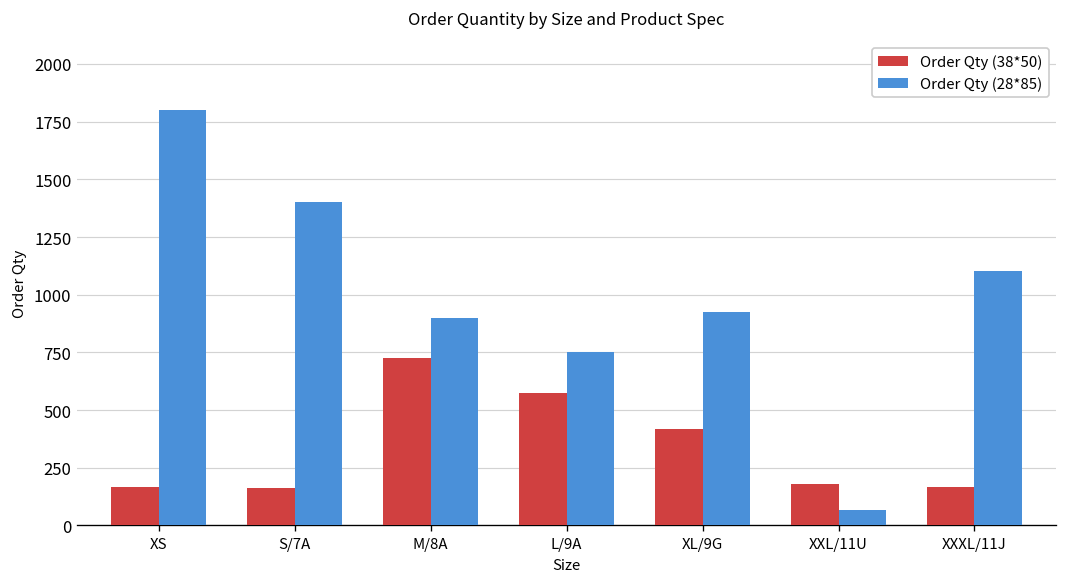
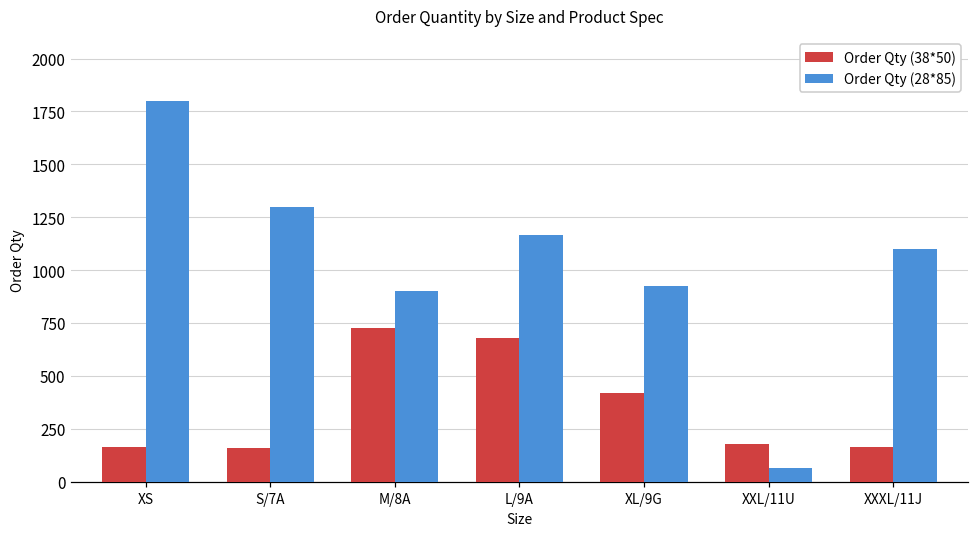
Order Qty (28*85), S/7A: 1400 -> 1300
Order Qty (38*50), L/9A: 570 -> 680
Order Qty (28*85), L/9A: 750 -> 1170
